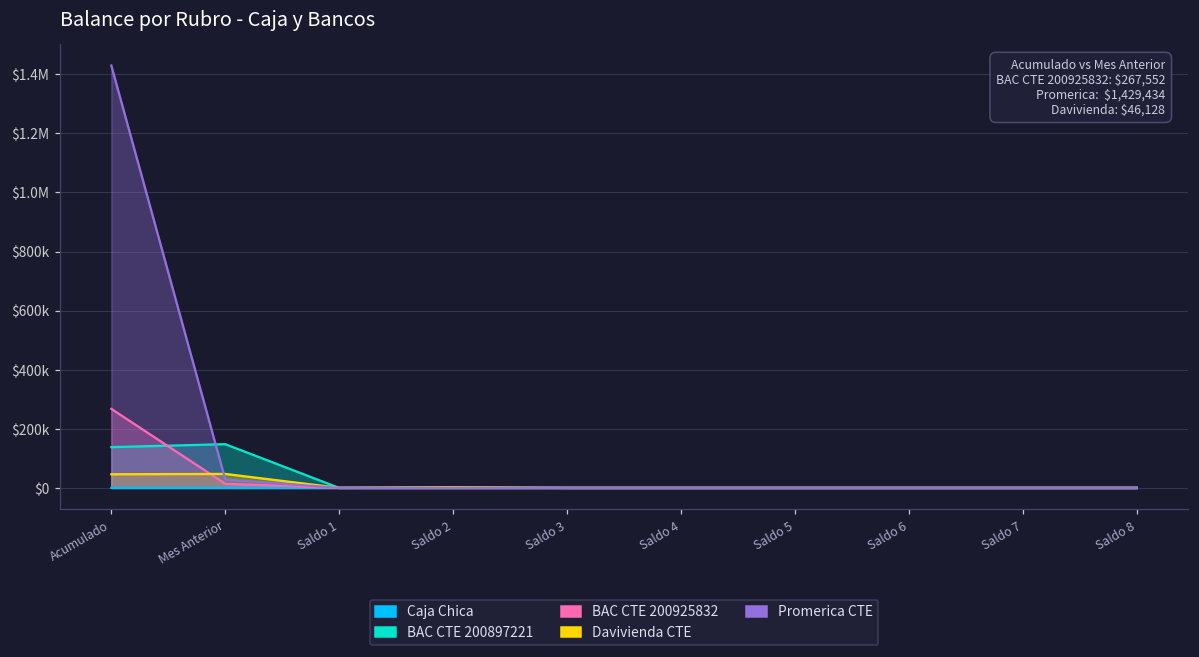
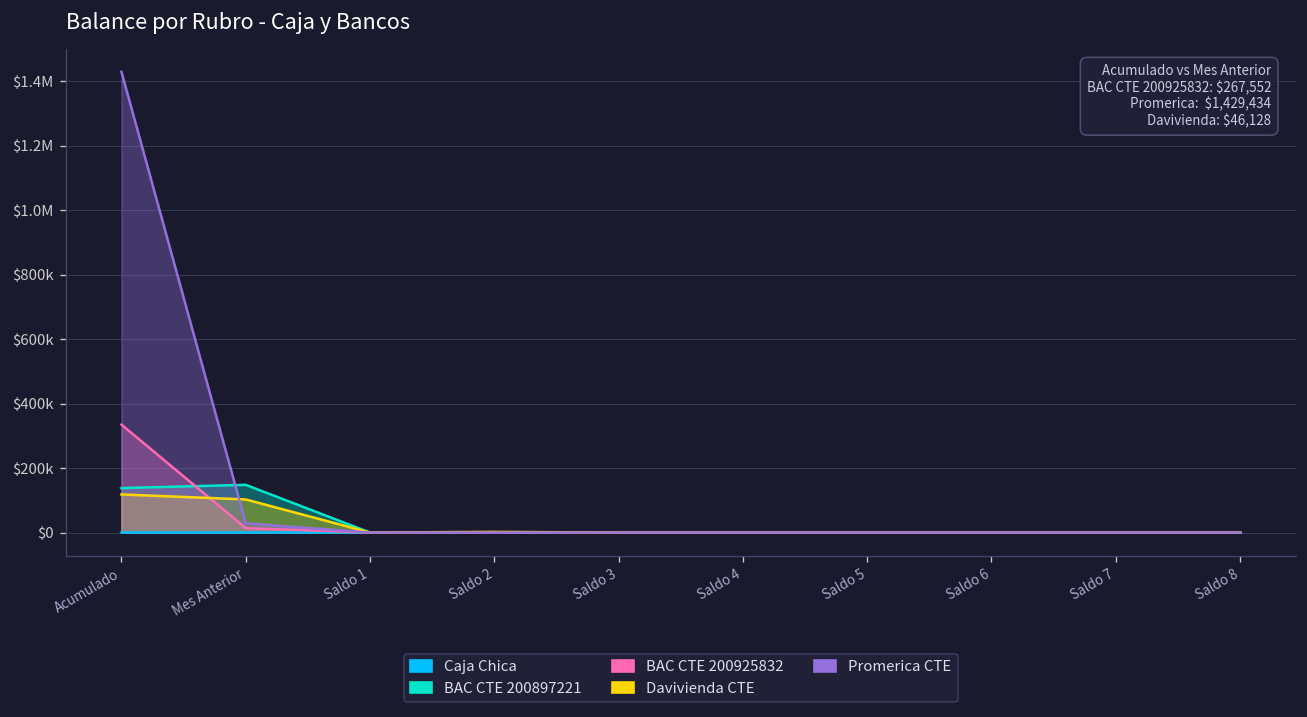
BAC CTE 200925832, Acumulado: $270000 -> $330000
Davivienda CTE, Acumulado: $50000 -> $120000
Davivienda CTE, Mes Anterior: $50000 -> $100000
